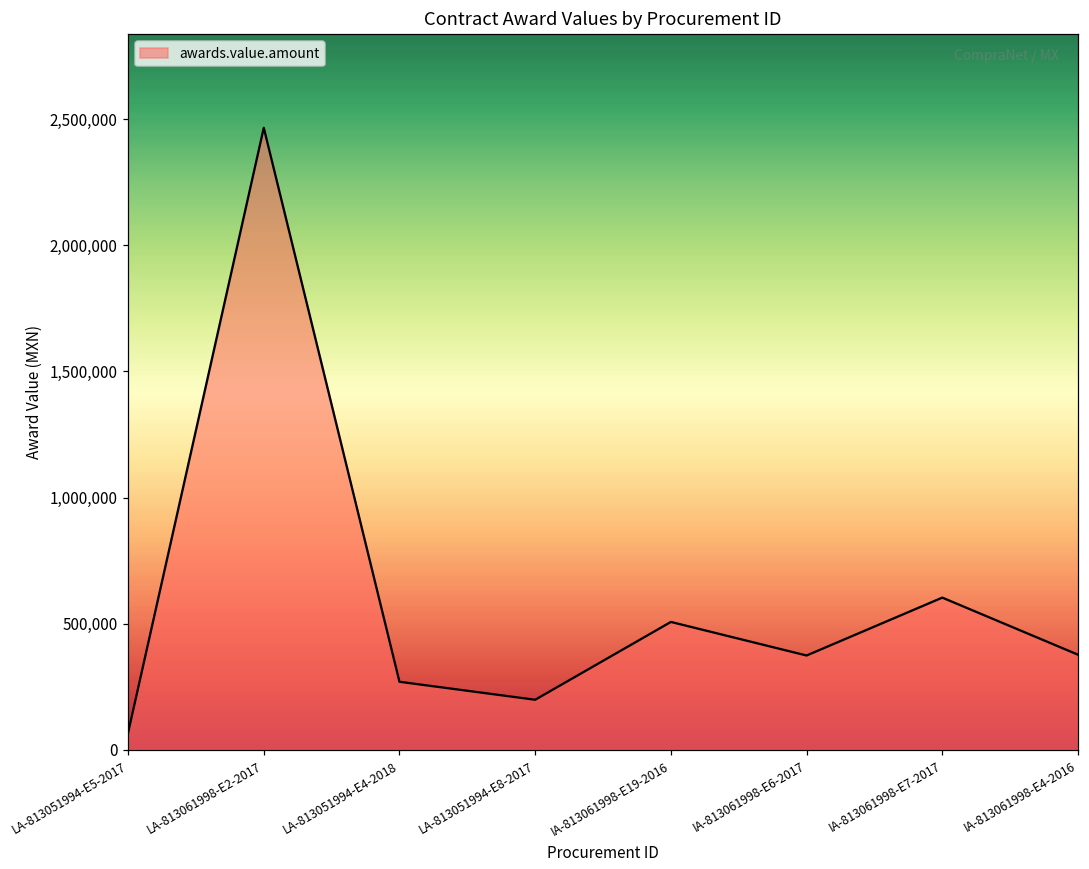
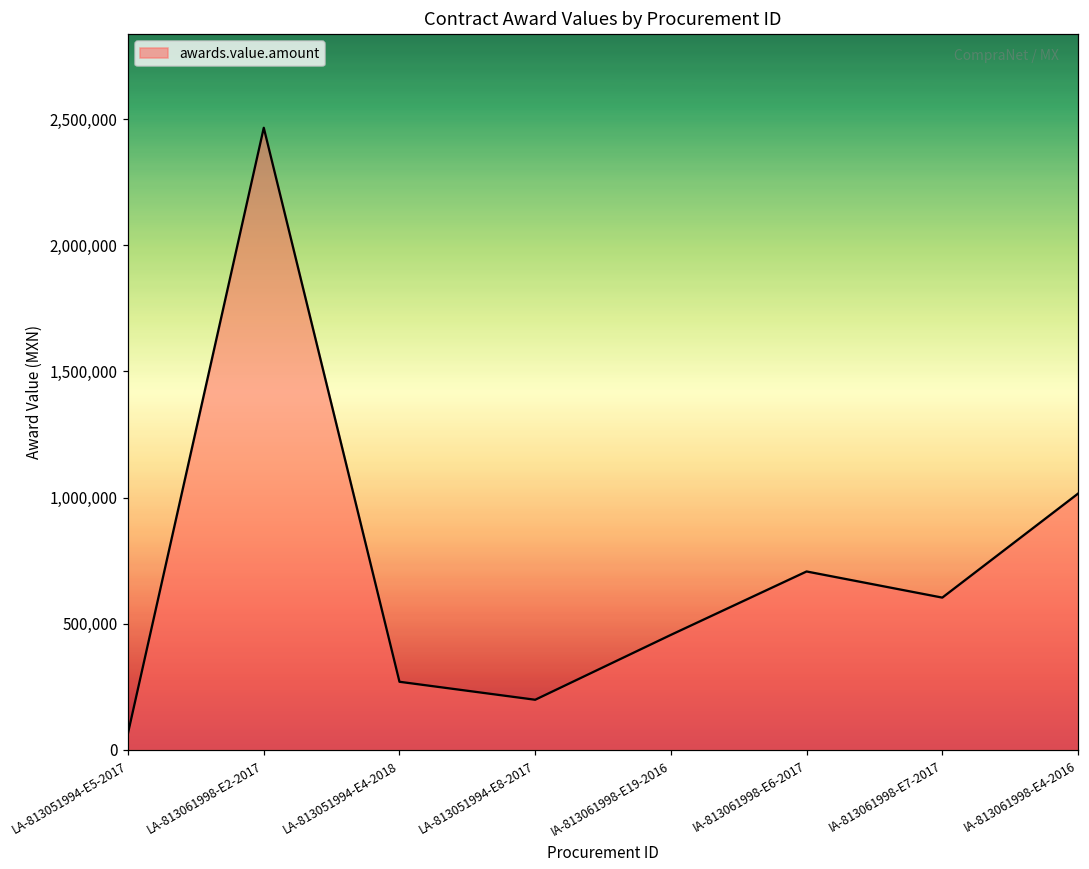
IA-813061998-E19-2016: 510,000 -> 460,000
IA-813061998-E6-2017: 370,000 -> 710,000
IA-813061998-E4-2016: 380,000 -> 1,020,000
